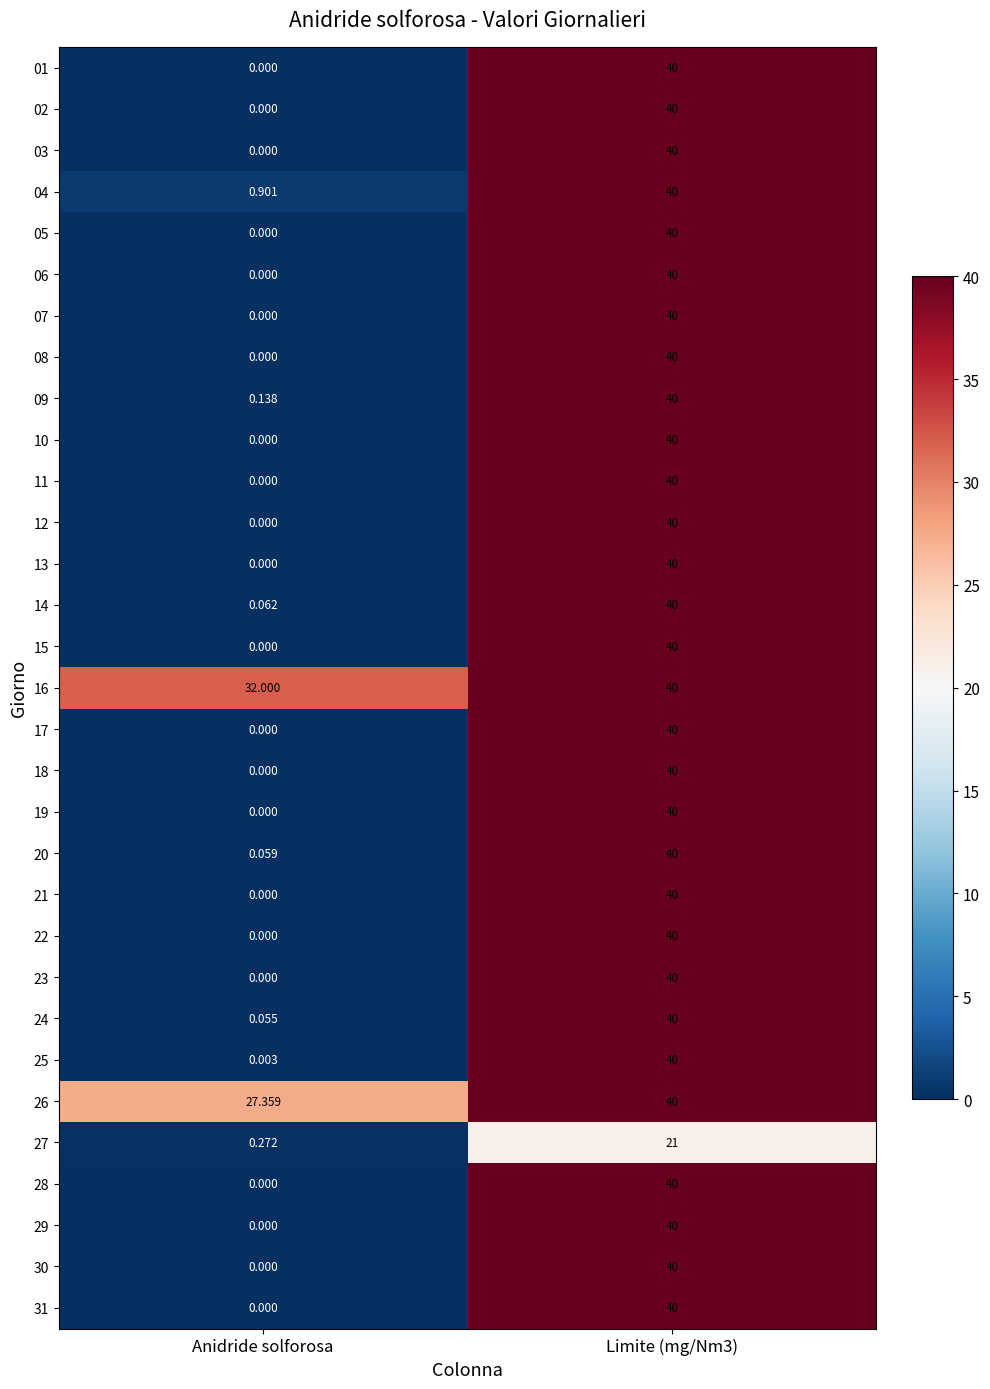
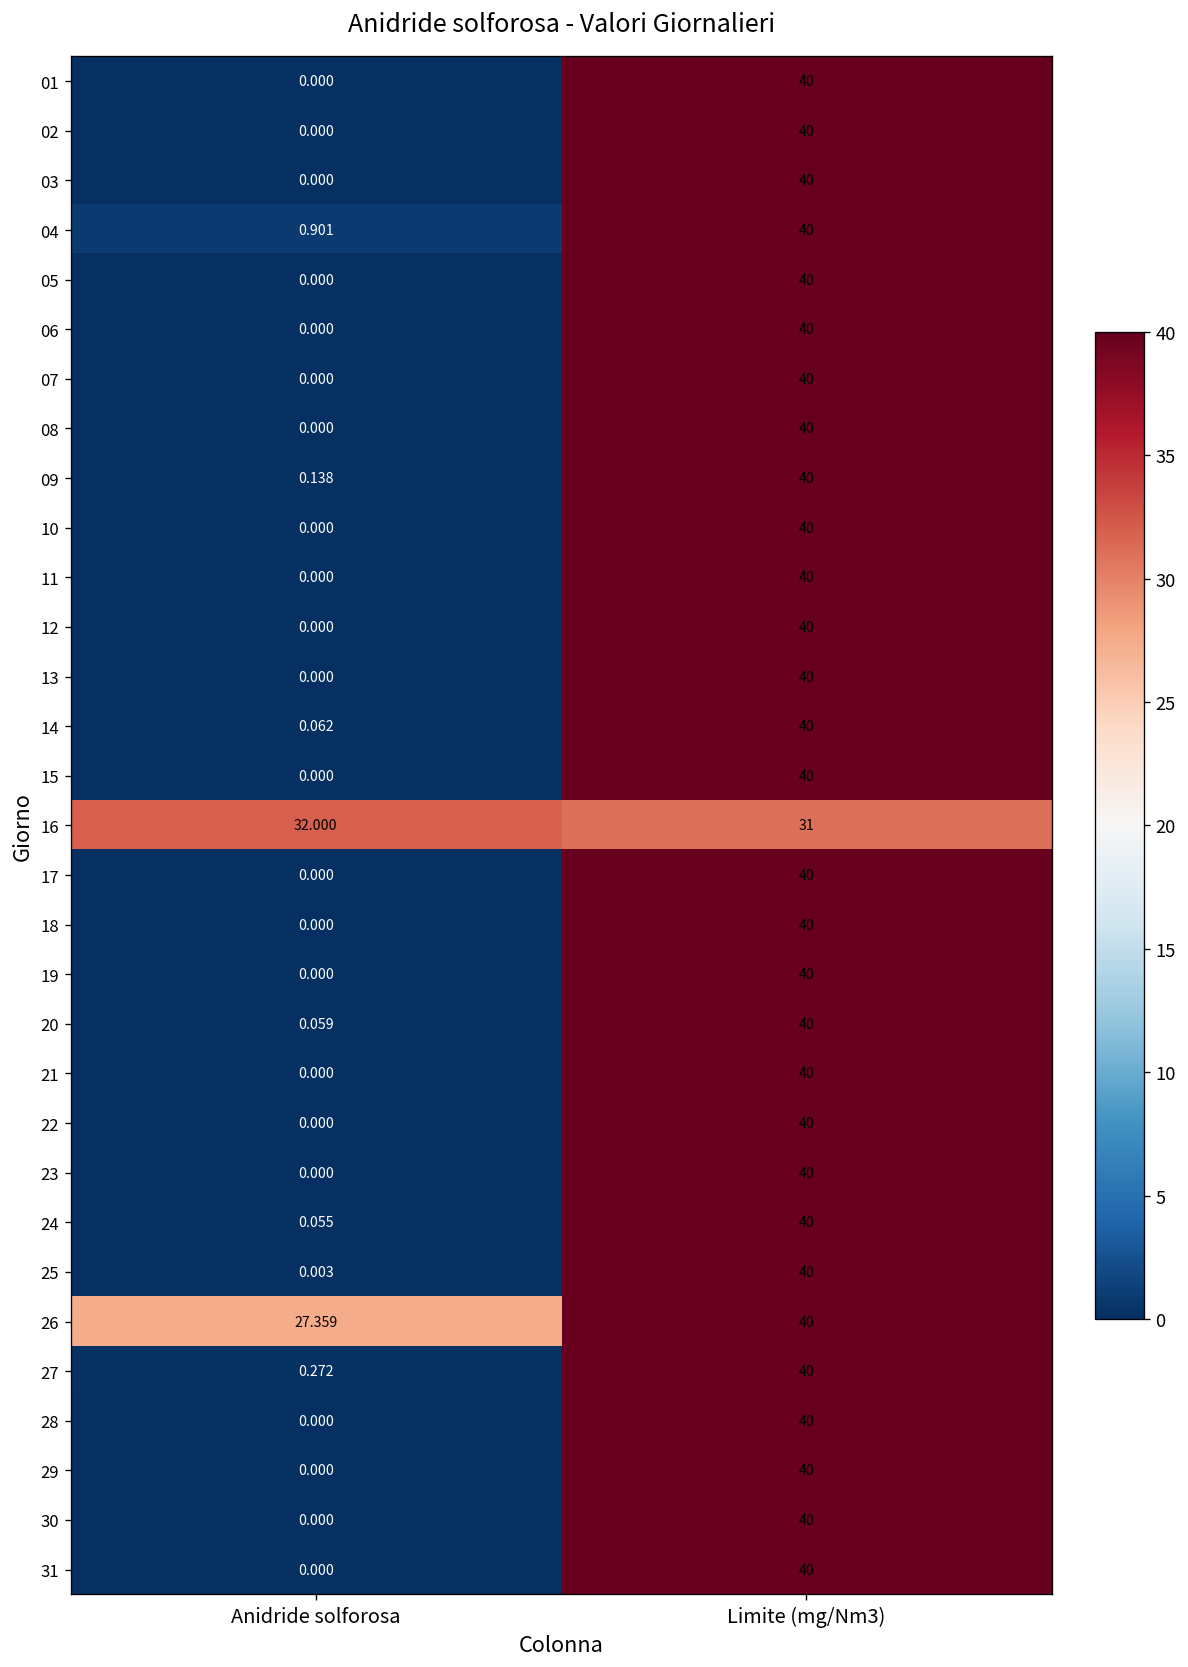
16, Limite (mg/Nm3): 40 -> 31
27, Limite (mg/Nm3): 21 -> 40
